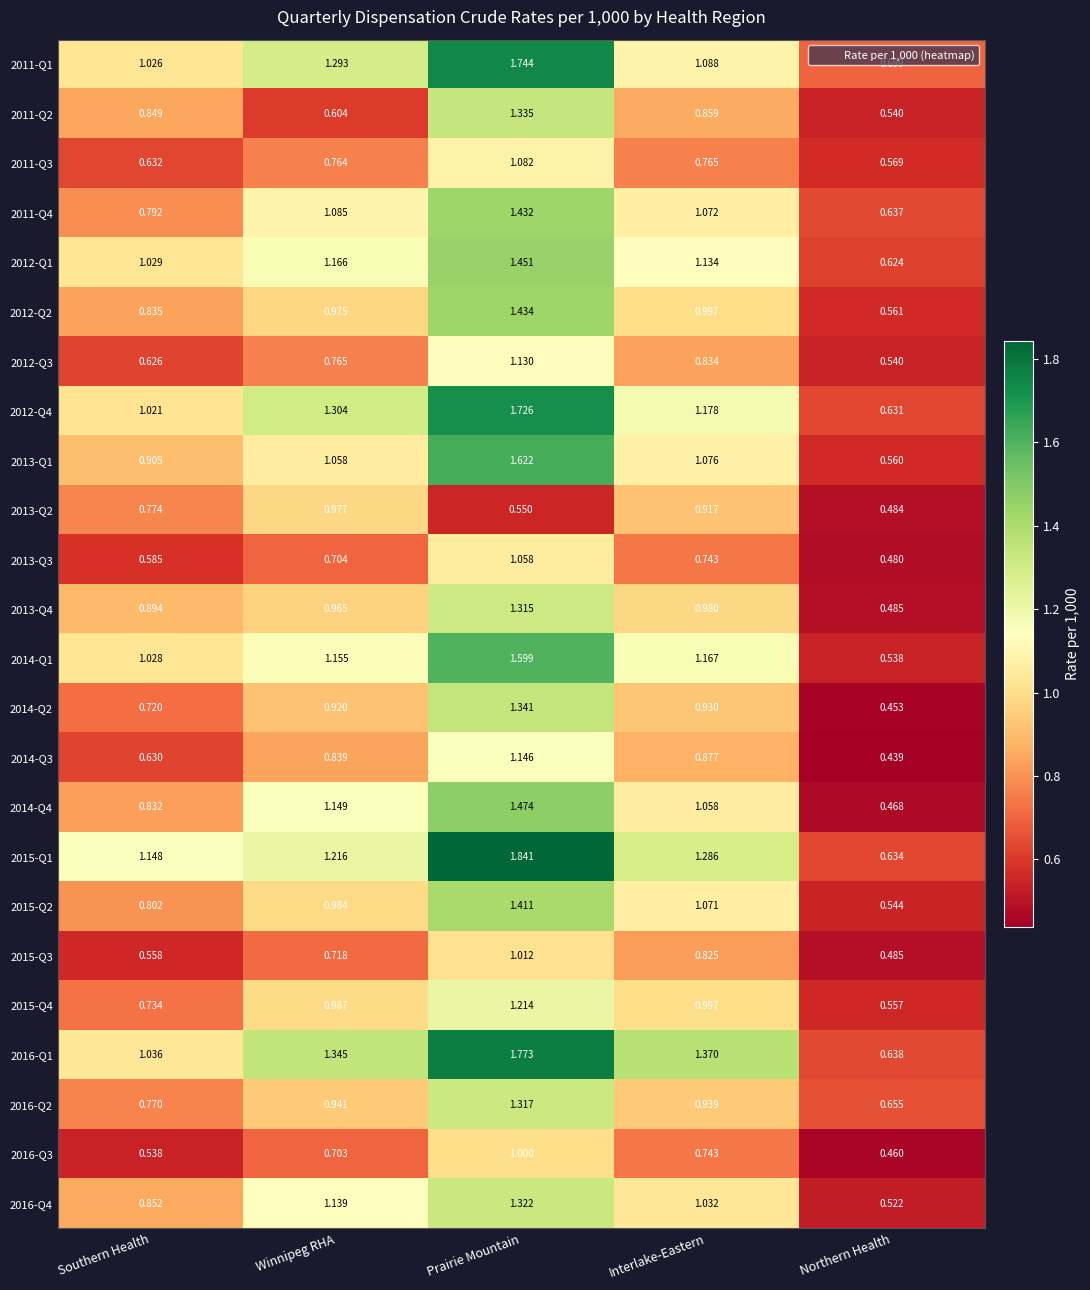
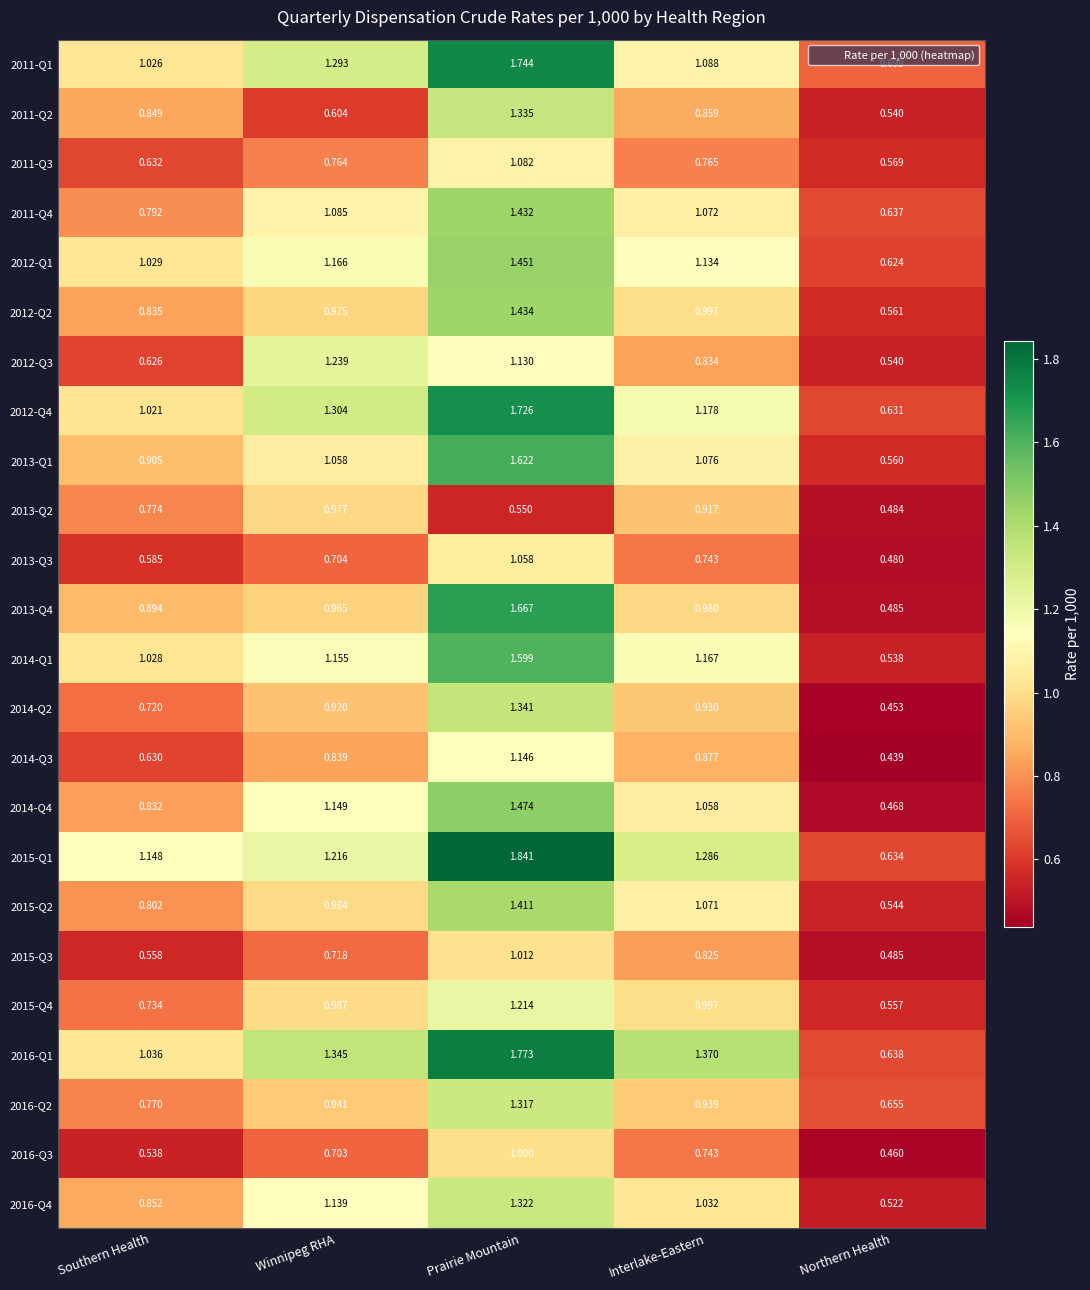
2012-Q3, Winnipeg RHA: 0.765 -> 1.239
2013-Q4, Prairie Mountain: 1.315 -> 1.667
